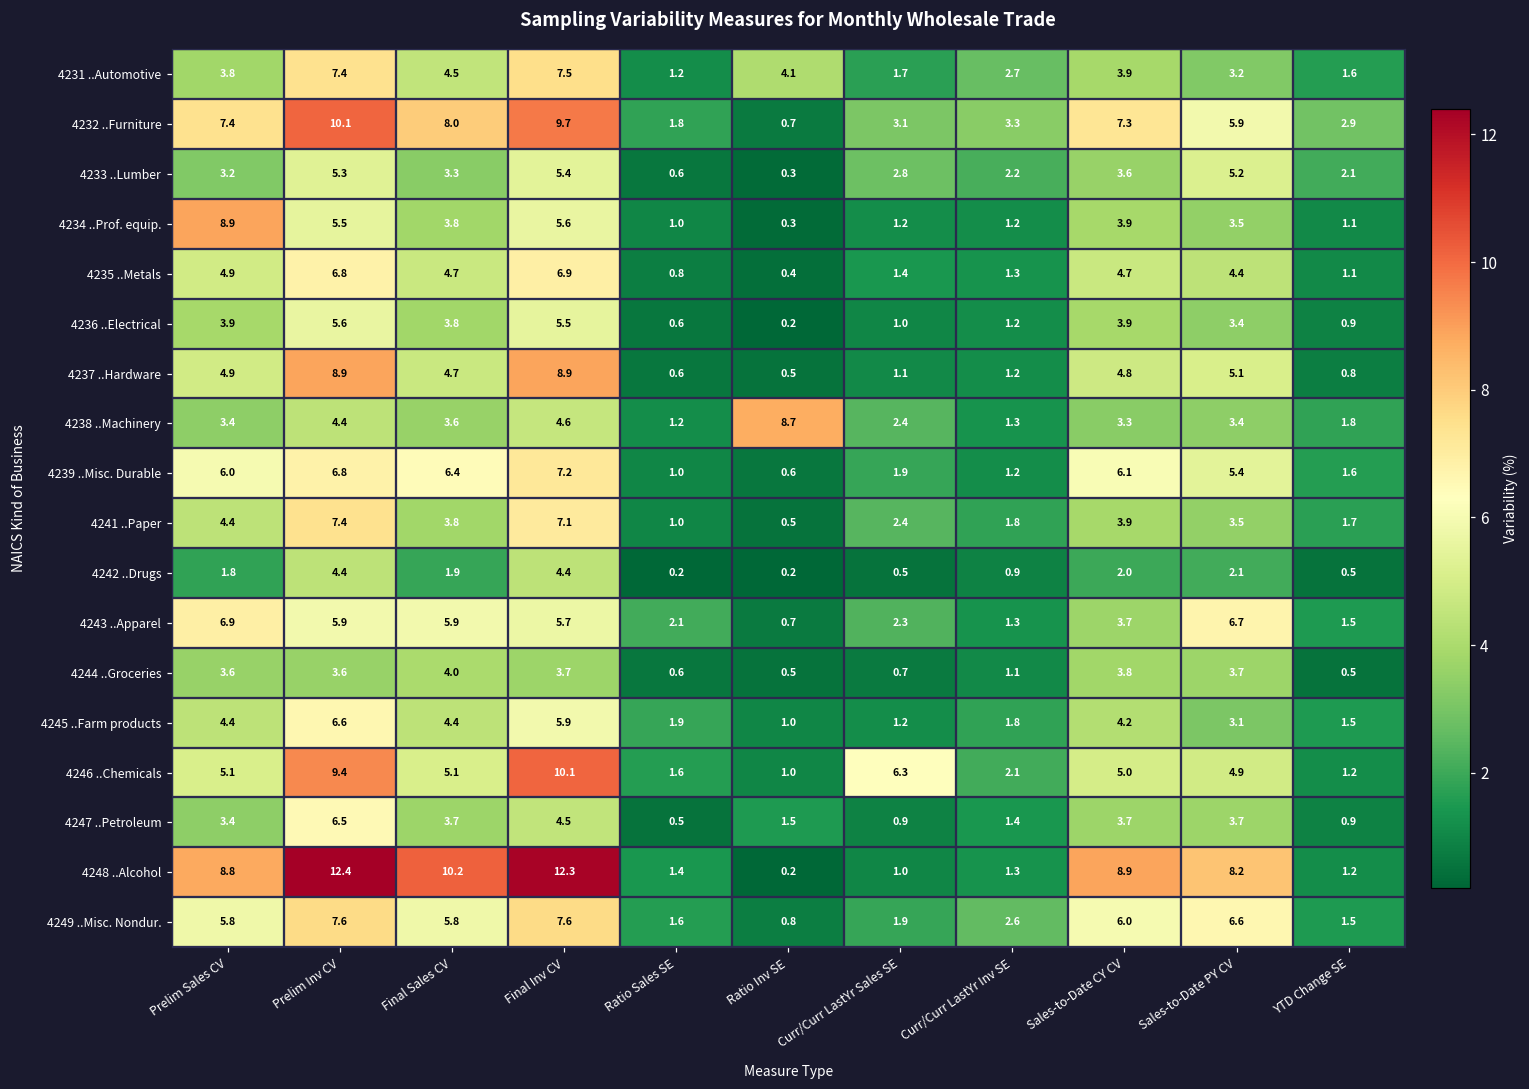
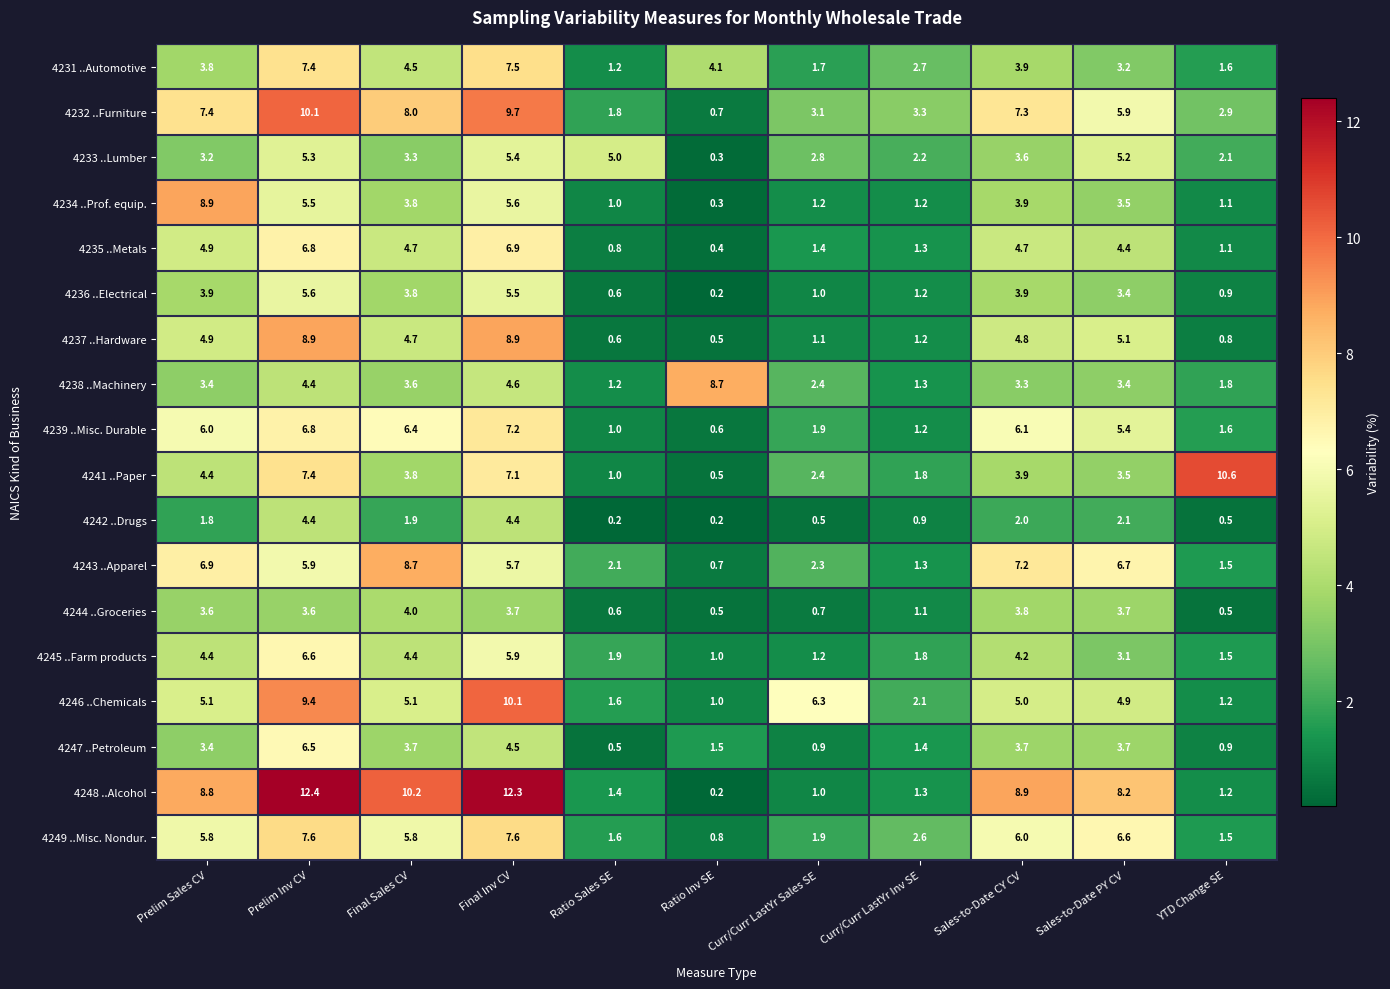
4233 ..Lumber, Ratio Sales SE: 0.6 -> 5.0
4241 ..Paper, YTD Change SE: 1.7 -> 10.6
4243 ..Apparel, Final Sales CV: 5.9 -> 8.7
4243 ..Apparel, Sales-to-Date CY CV: 3.7 -> 7.2
